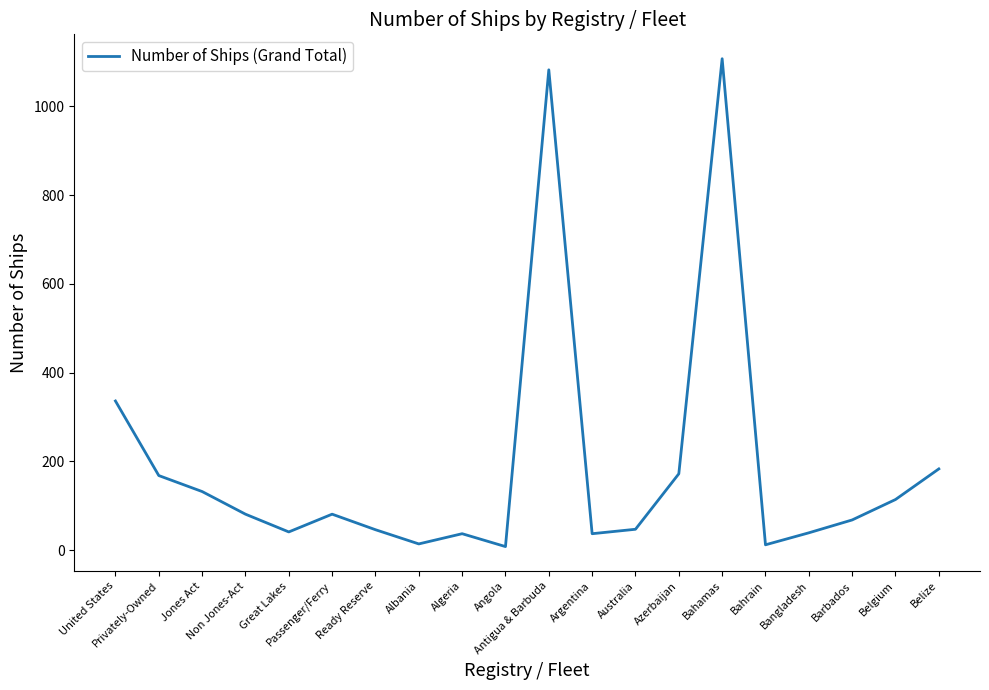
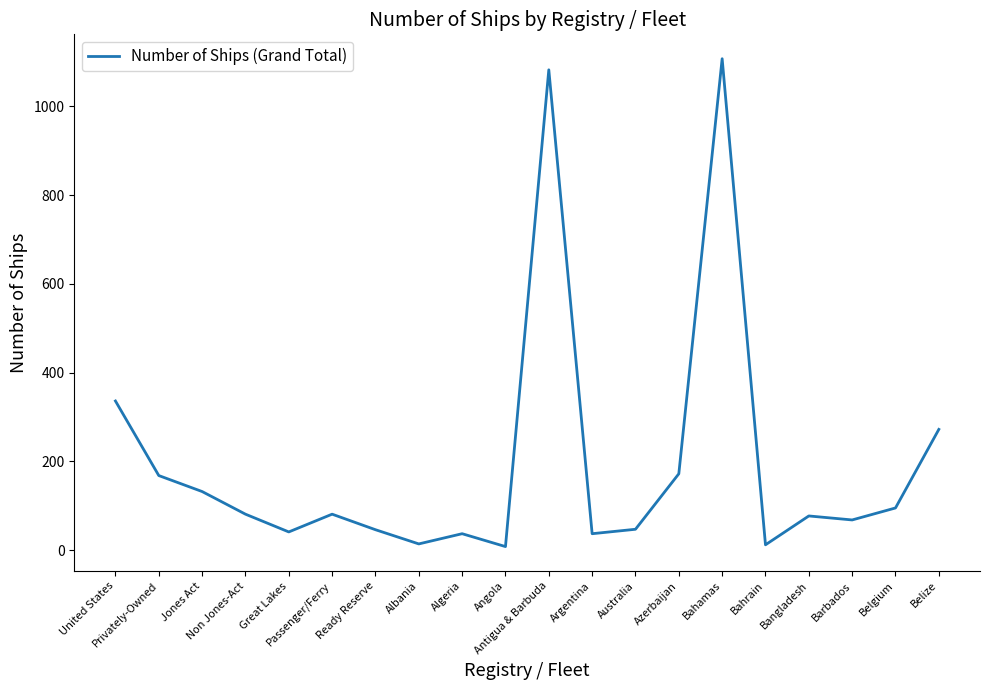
Bangladesh: 40 -> 80
Belgium: 110 -> 100
Belize: 180 -> 270
